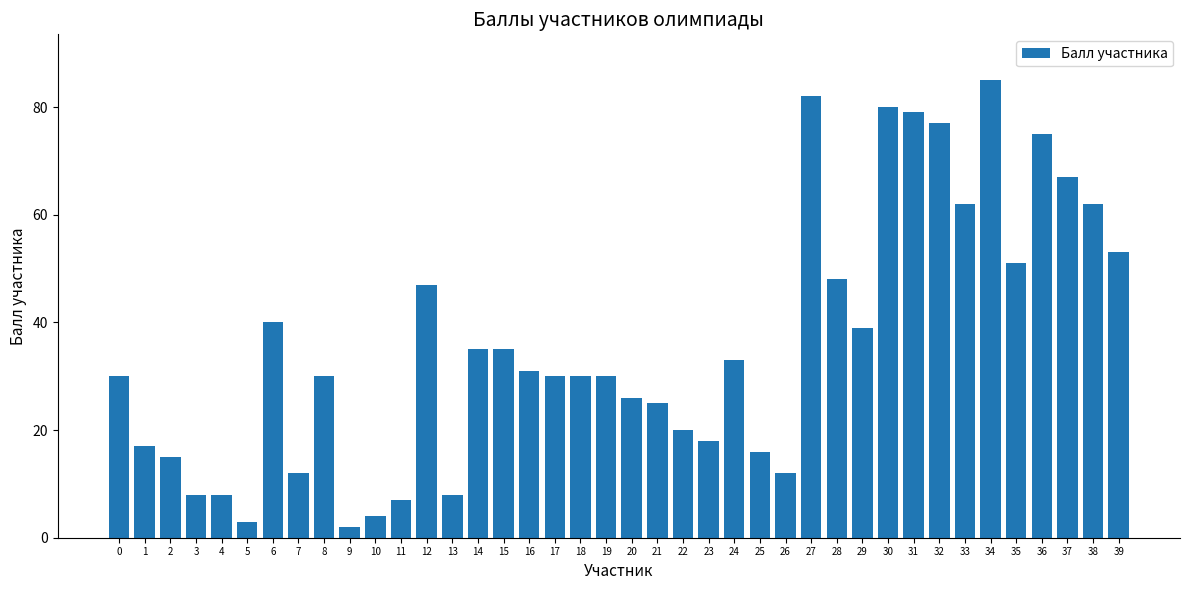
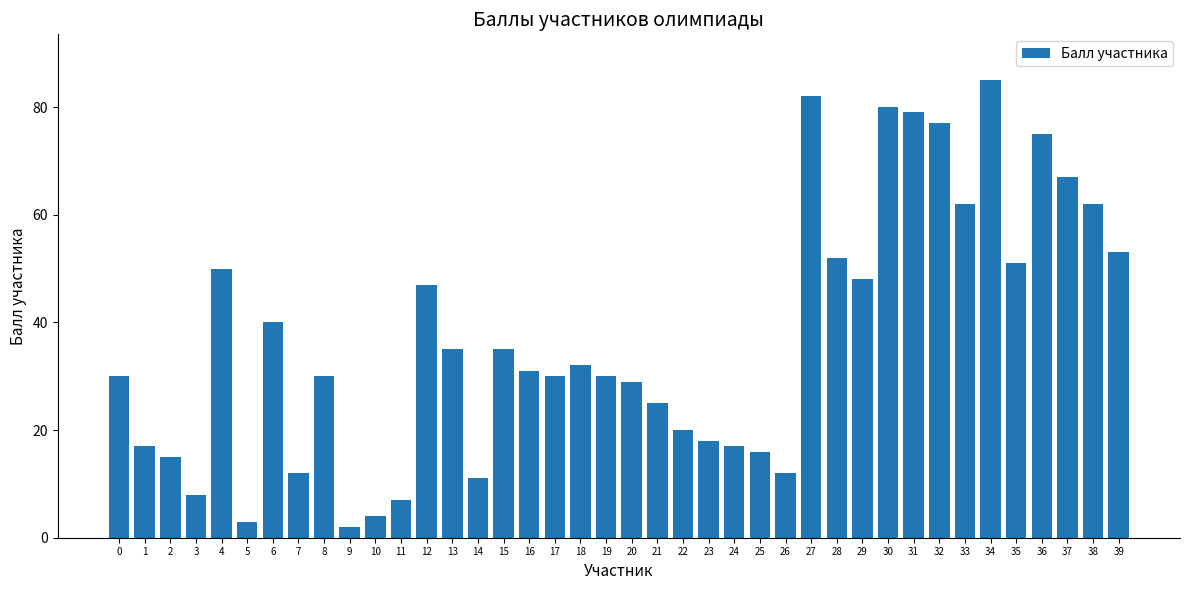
4: 8 -> 50
13: 8 -> 35
14: 35 -> 11
18: 30 -> 32
20: 26 -> 29
24: 33 -> 17
28: 48 -> 52
29: 39 -> 48
